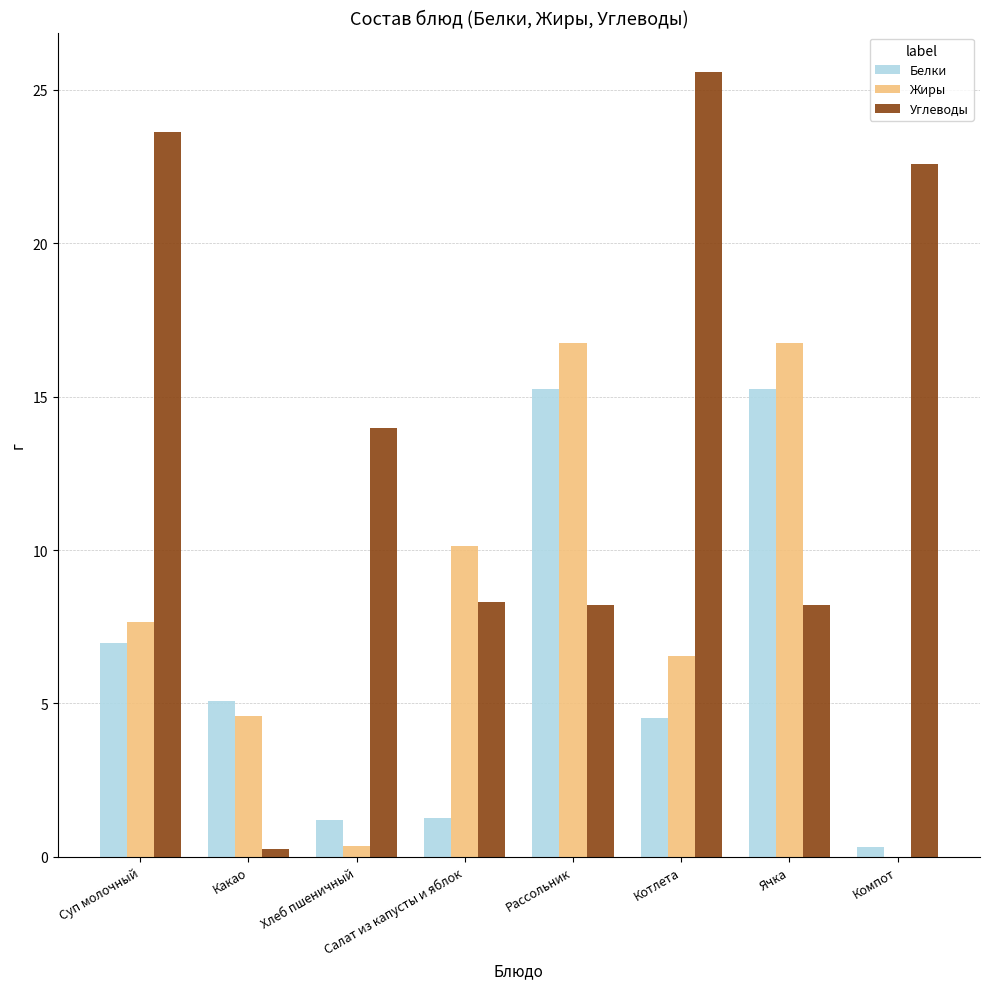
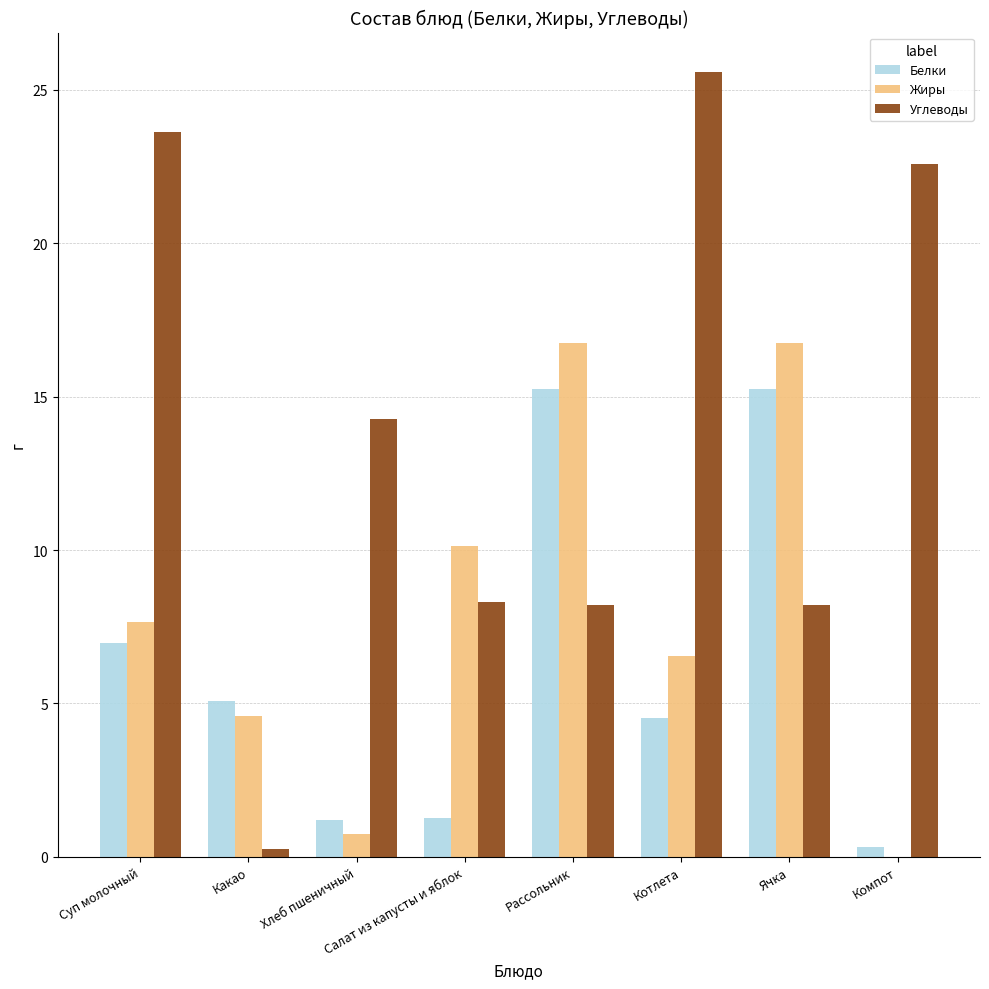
Жиры, Хлеб пшеничный: 0.4 -> 0.7
Углеводы, Хлеб пшеничный: 14.0 -> 14.3
